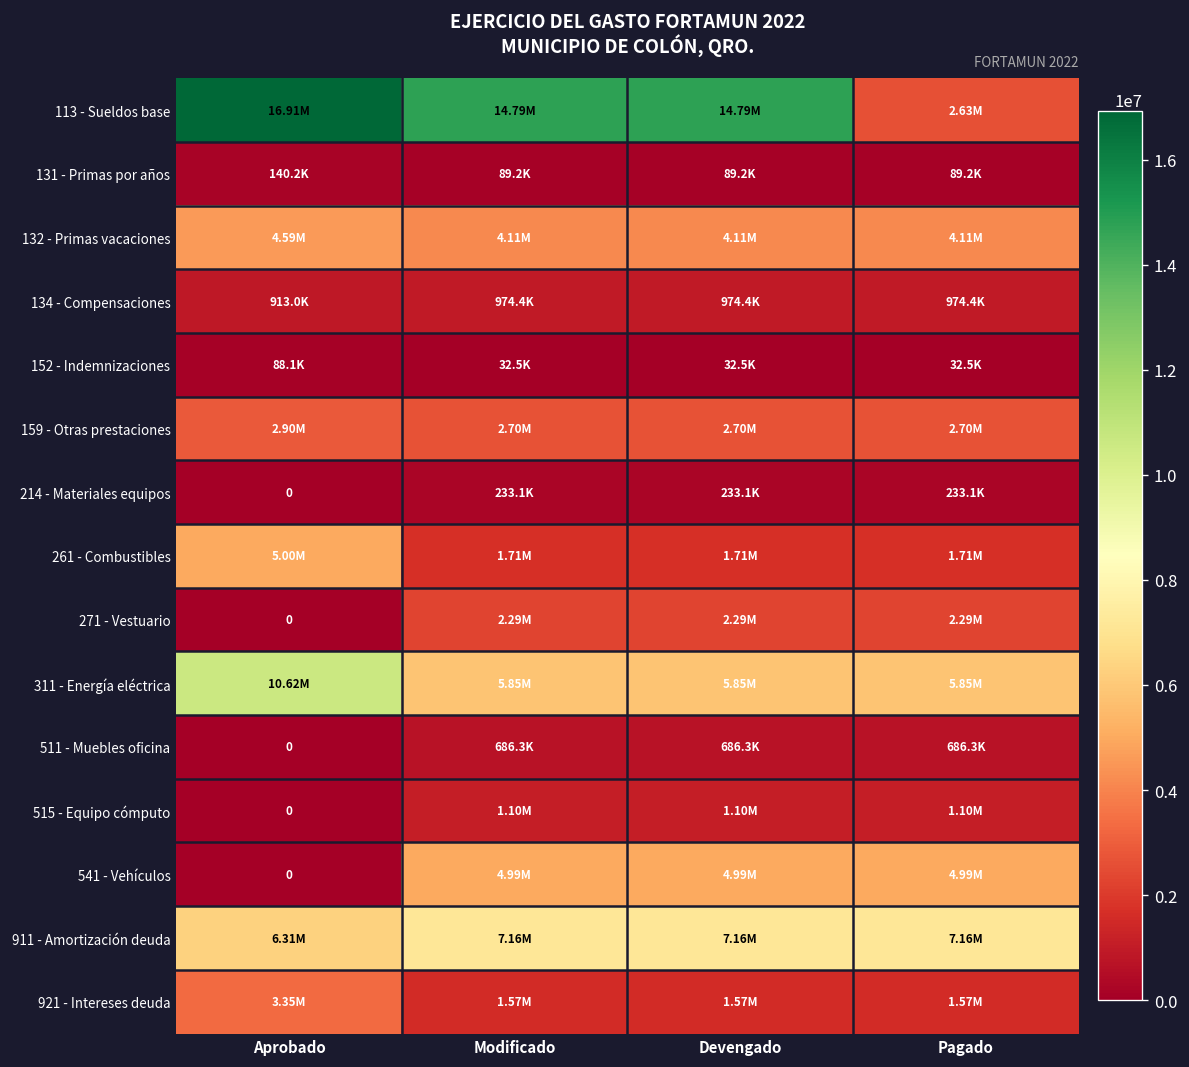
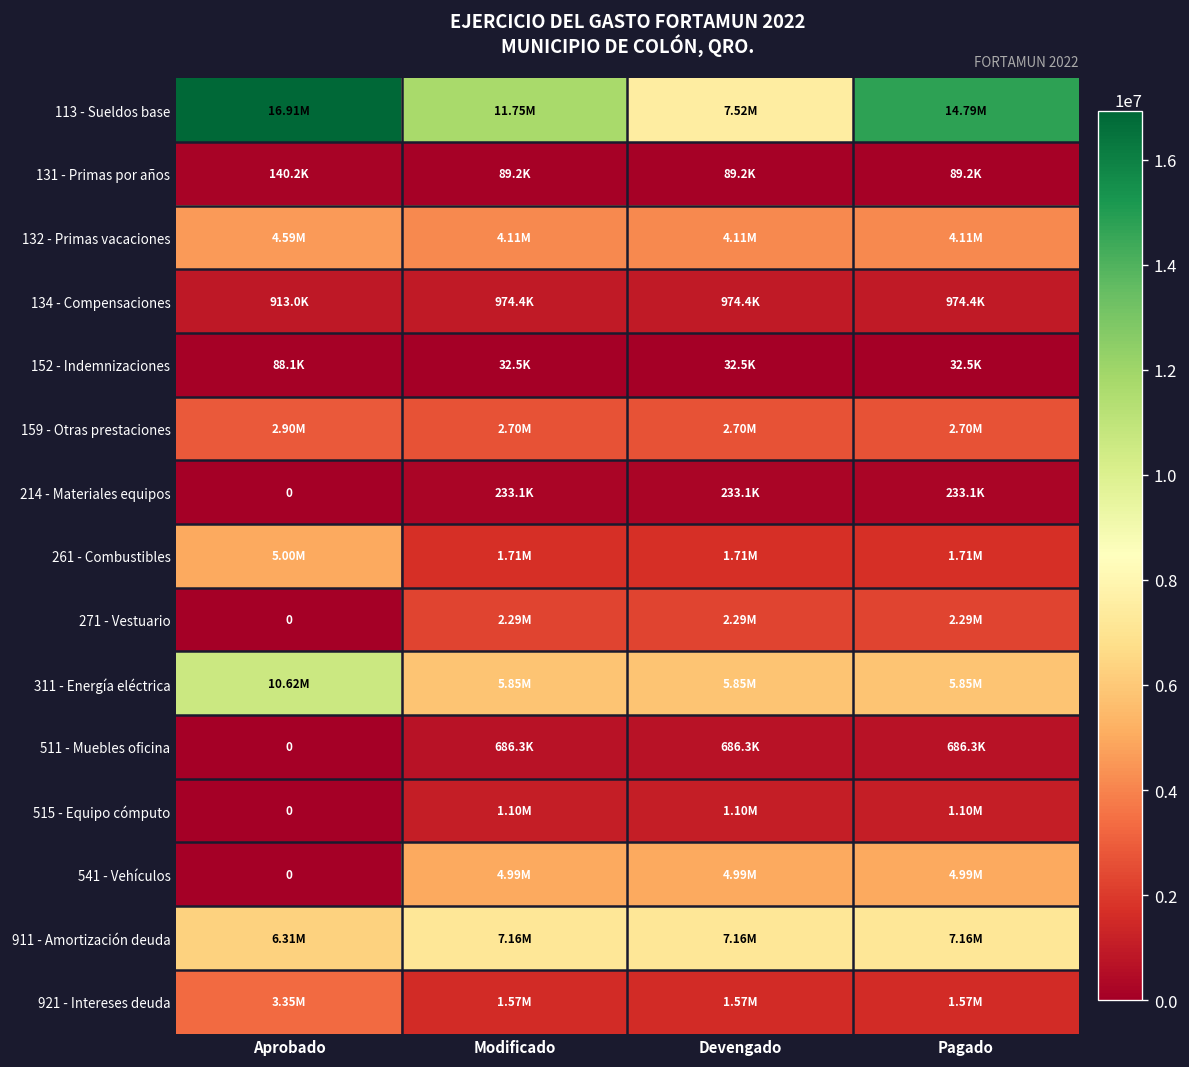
113 - Sueldos base, Modificado: 14.79M -> 11.75M
113 - Sueldos base, Devengado: 14.79M -> 7.52M
113 - Sueldos base, Pagado: 2.63M -> 14.79M
